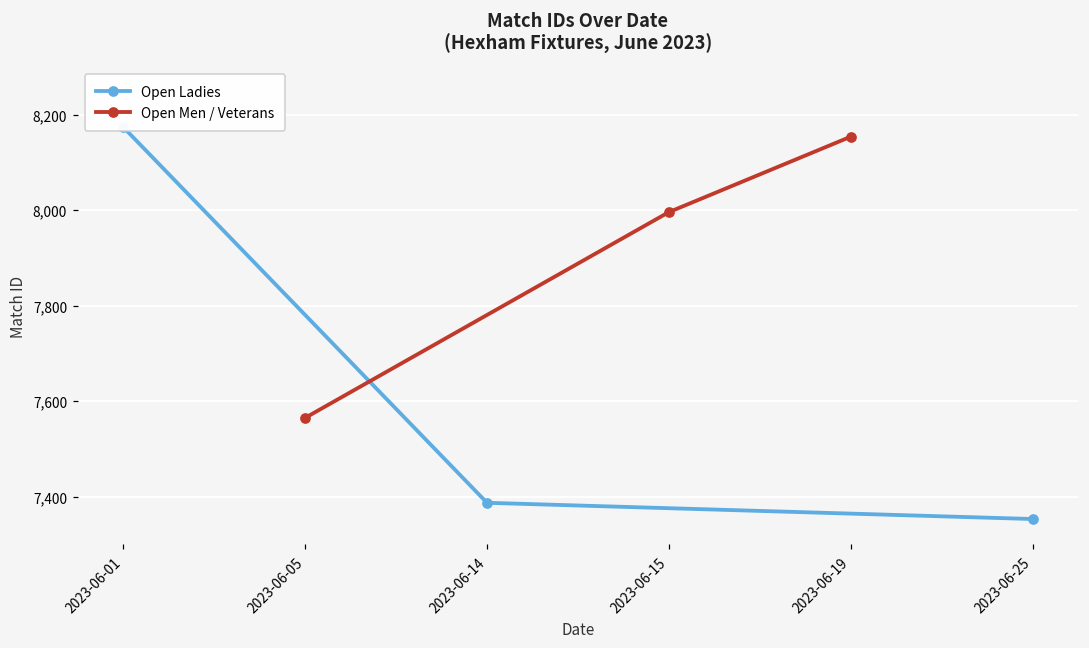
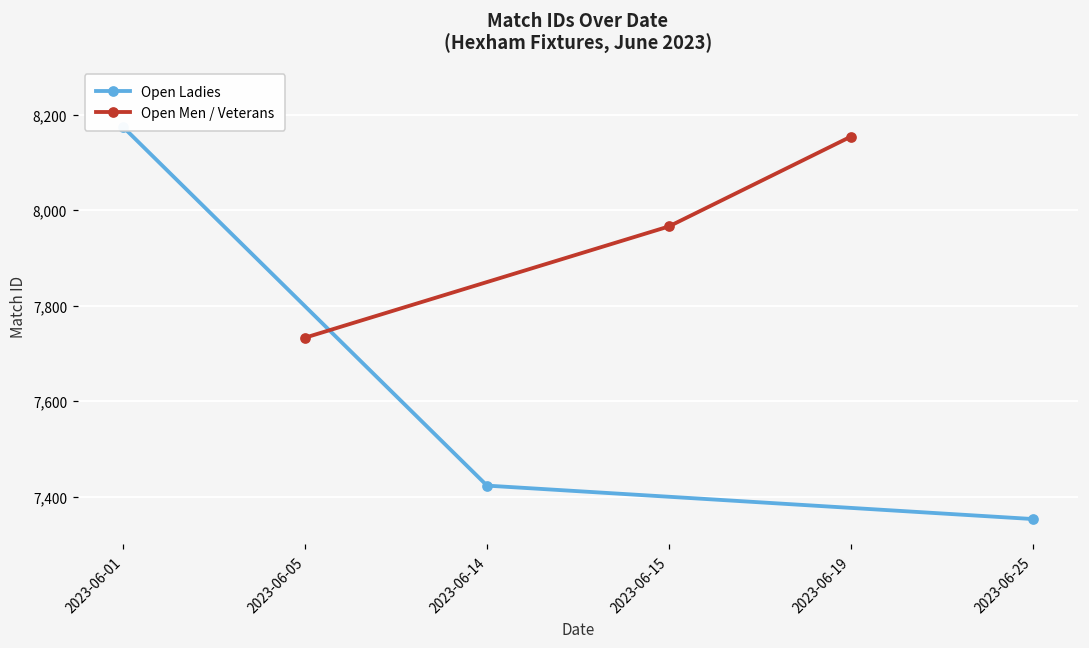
Open Men / Veterans, 2023-06-05: 7,570 -> 7,730
Open Ladies, 2023-06-14: 7,390 -> 7,420
Open Men / Veterans, 2023-06-15: 8,000 -> 7,970
